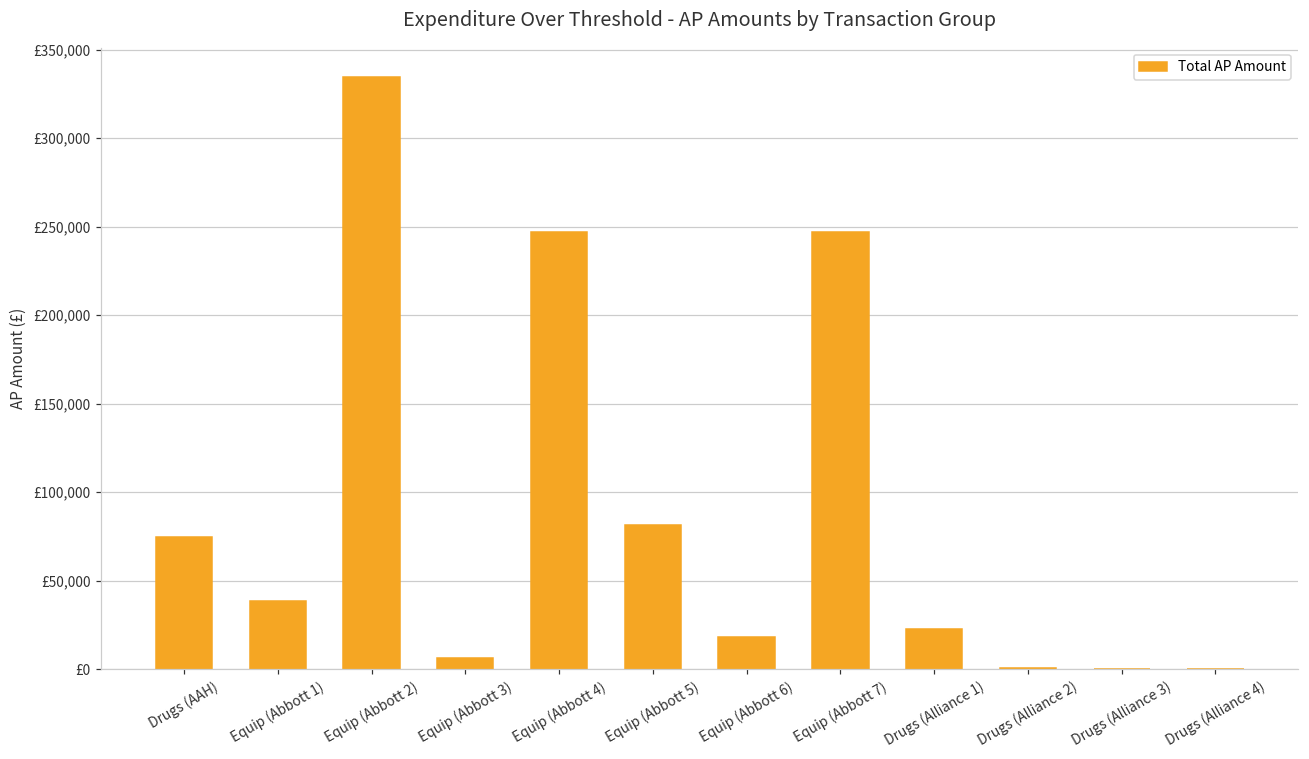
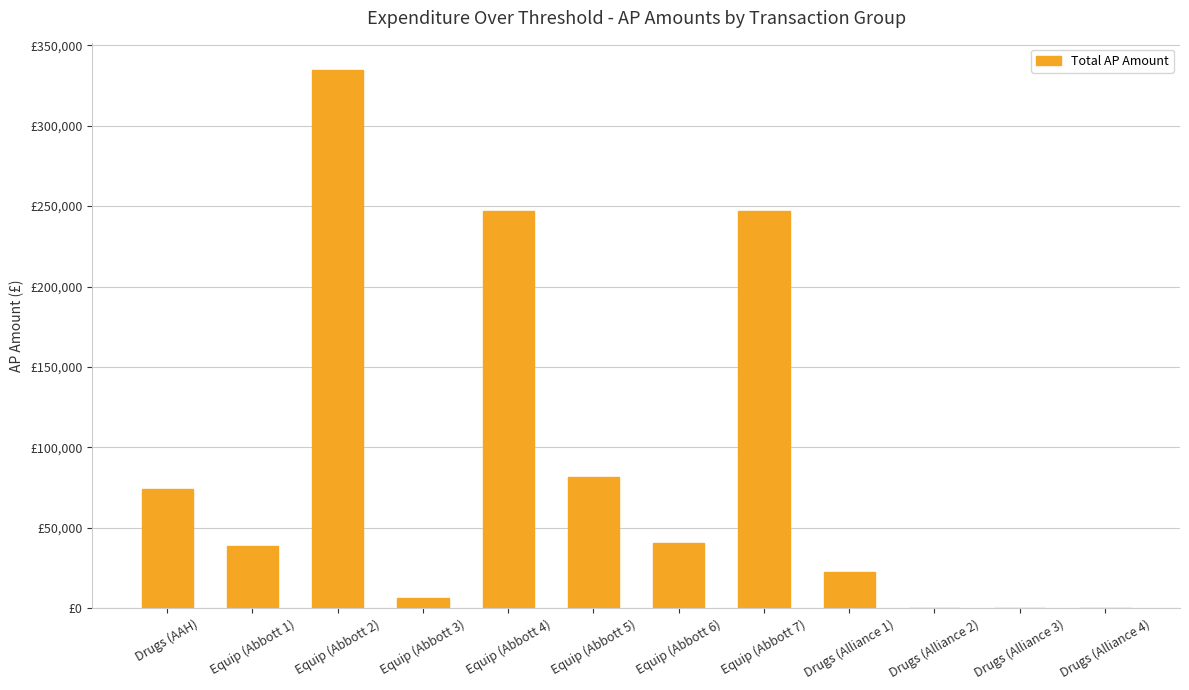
Equip (Abbott 6): £18,000 -> £40,000
